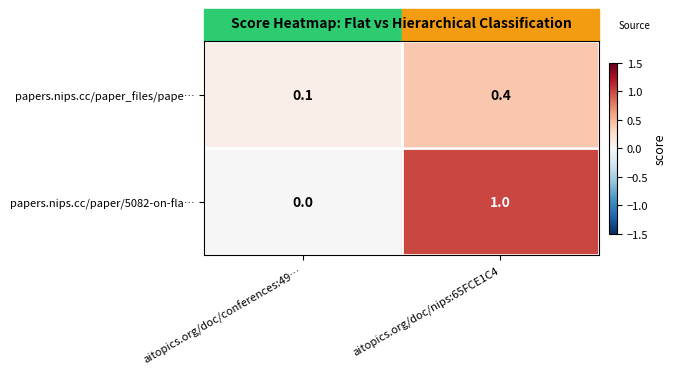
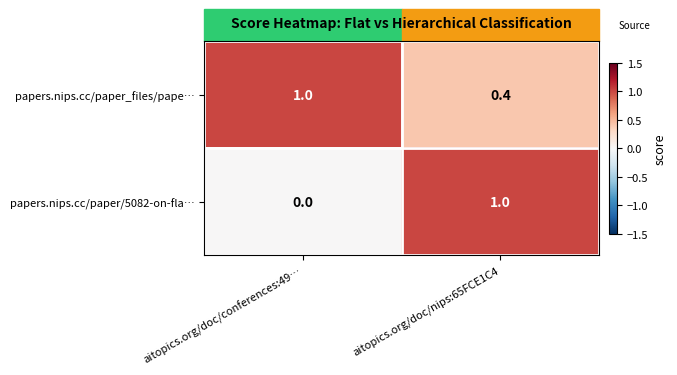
papers.nips.cc/paper_files/pape…, aitopics.org/doc/conferences:49…: 0.1 -> 1.0
